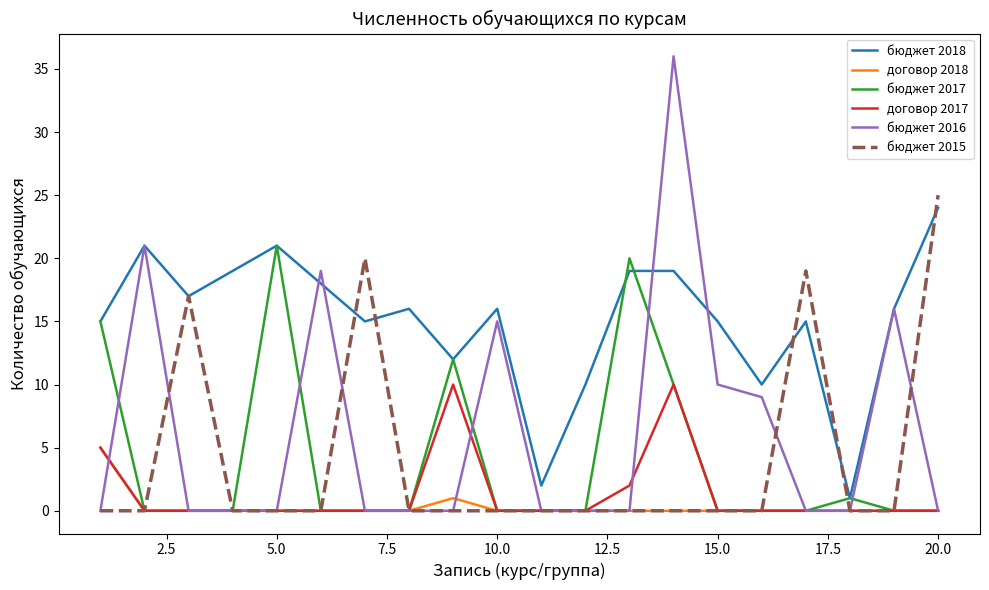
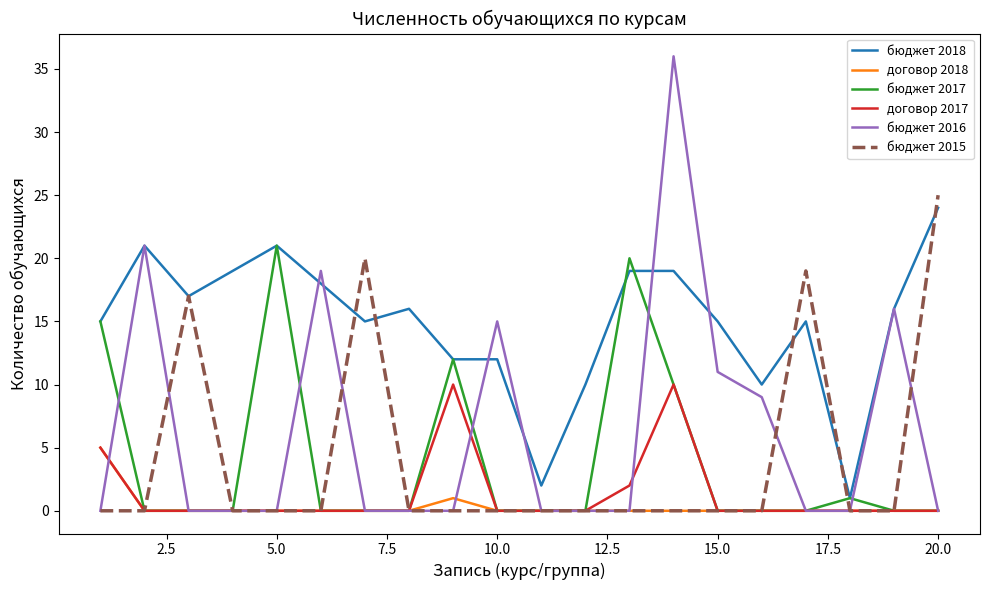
бюджет 2018, 10.0: 16 -> 12
бюджет 2016, 15.0: 10 -> 11
